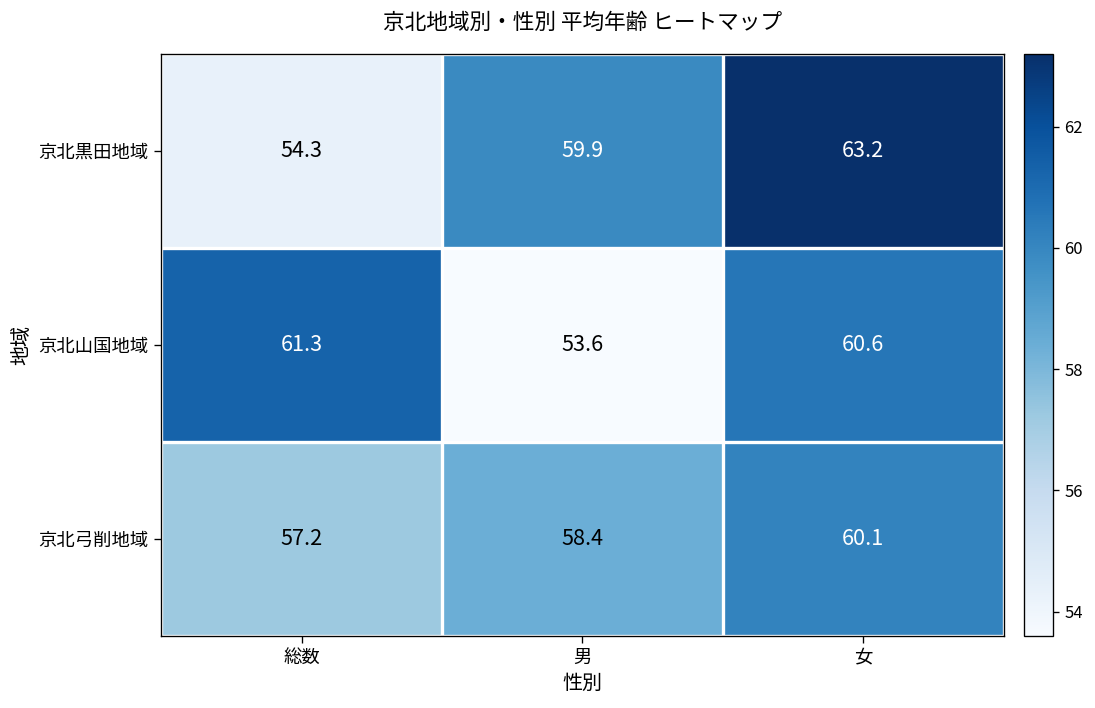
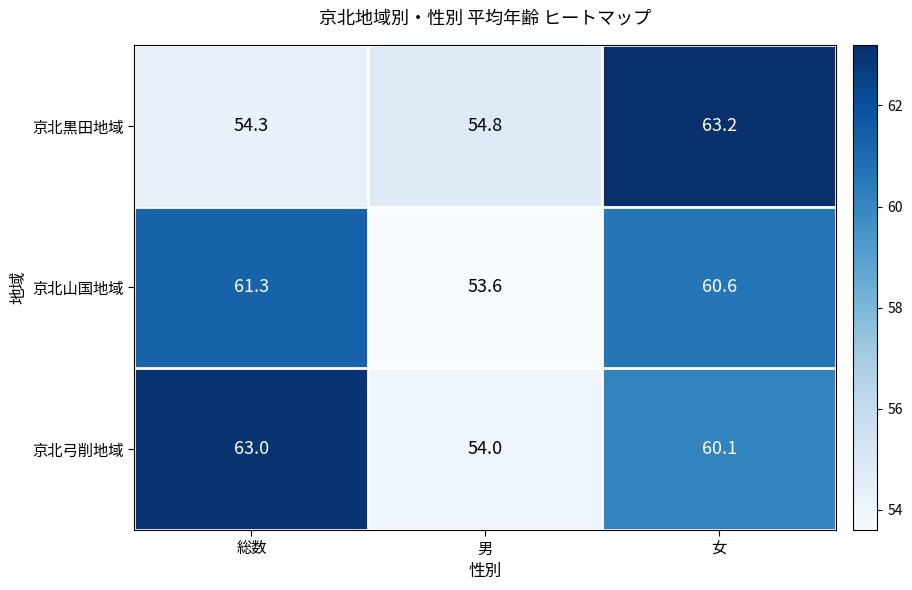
京北黒田地域, 男: 59.9 -> 54.8
京北弓削地域, 総数: 57.2 -> 63.0
京北弓削地域, 男: 58.4 -> 54.0
